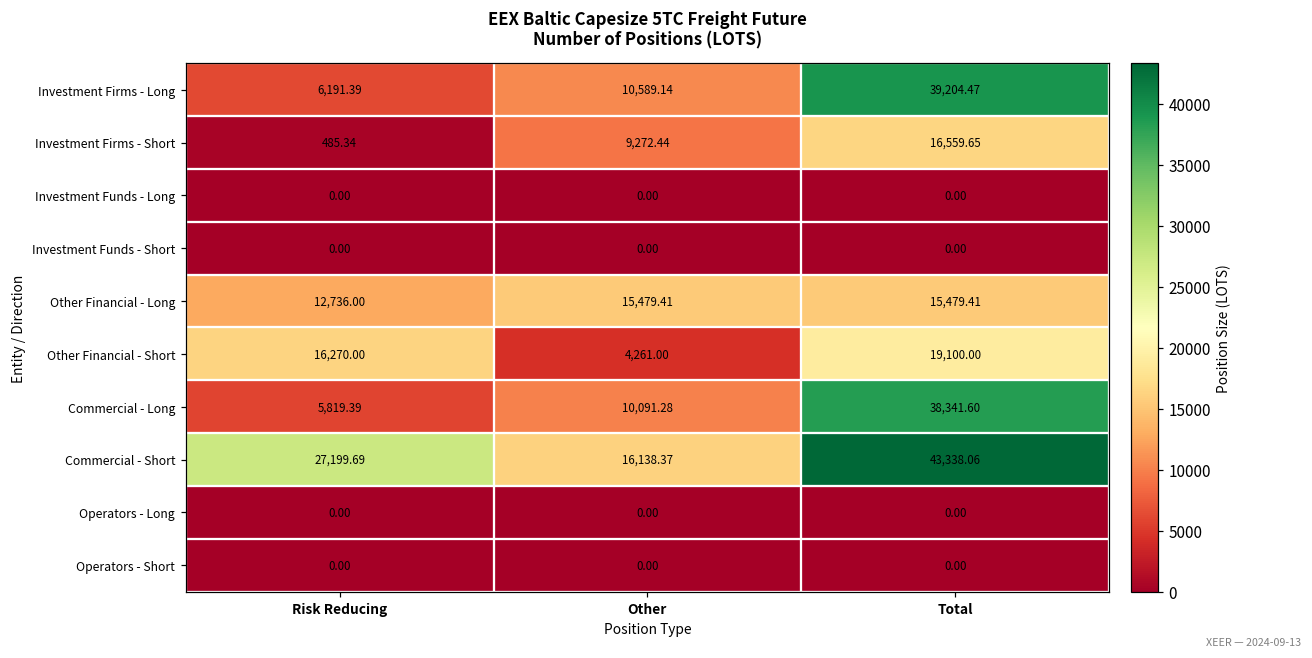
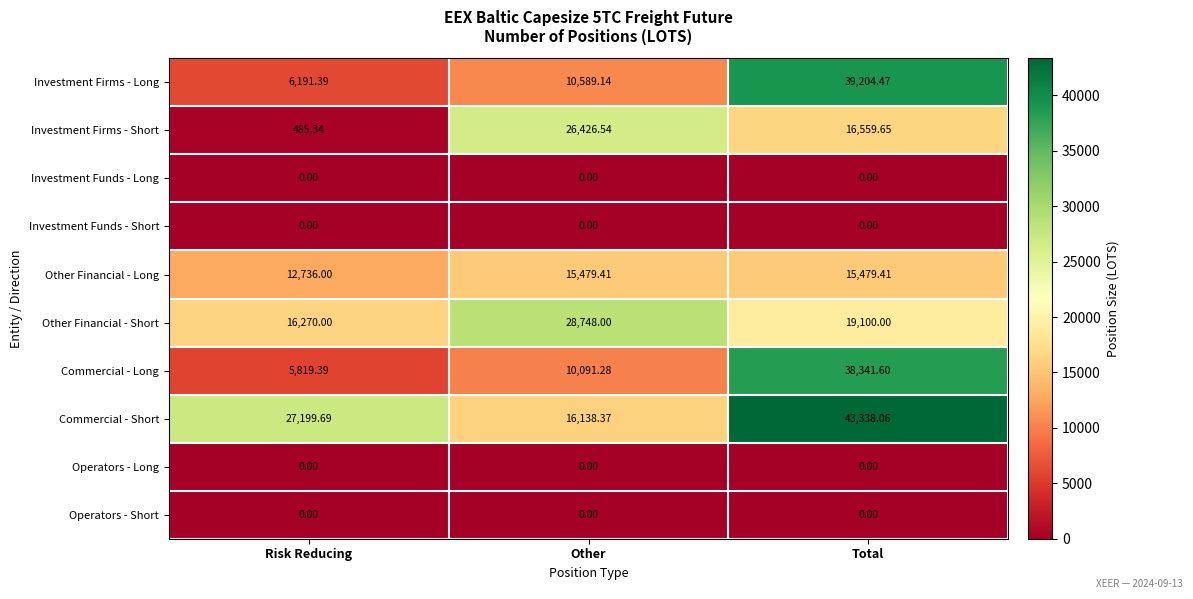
Investment Firms - Short, Other: 9,272.44 -> 26,426.54
Other Financial - Short, Other: 4,261.00 -> 28,748.00
